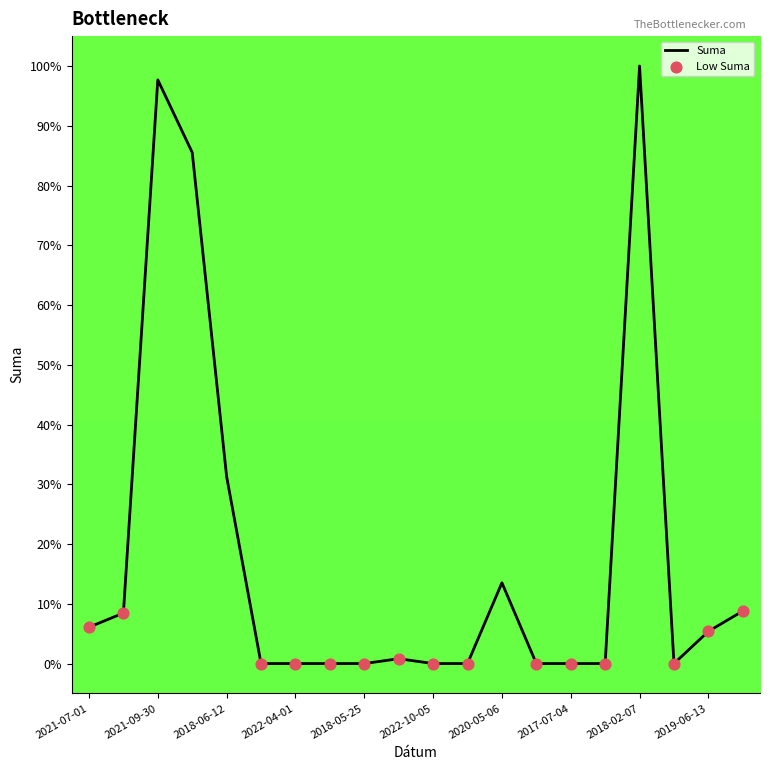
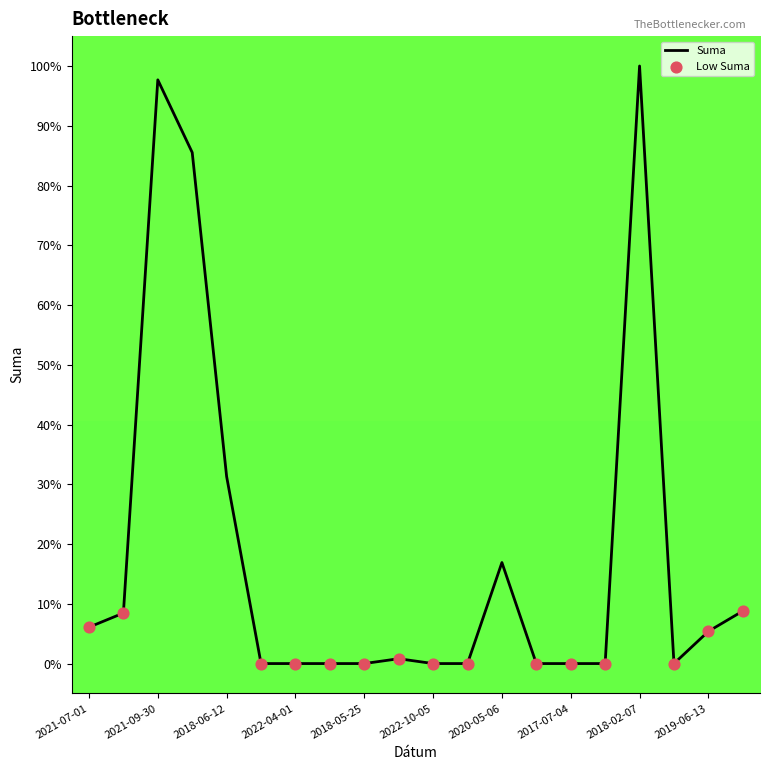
Suma, 2020-05-06: 14% -> 17%
